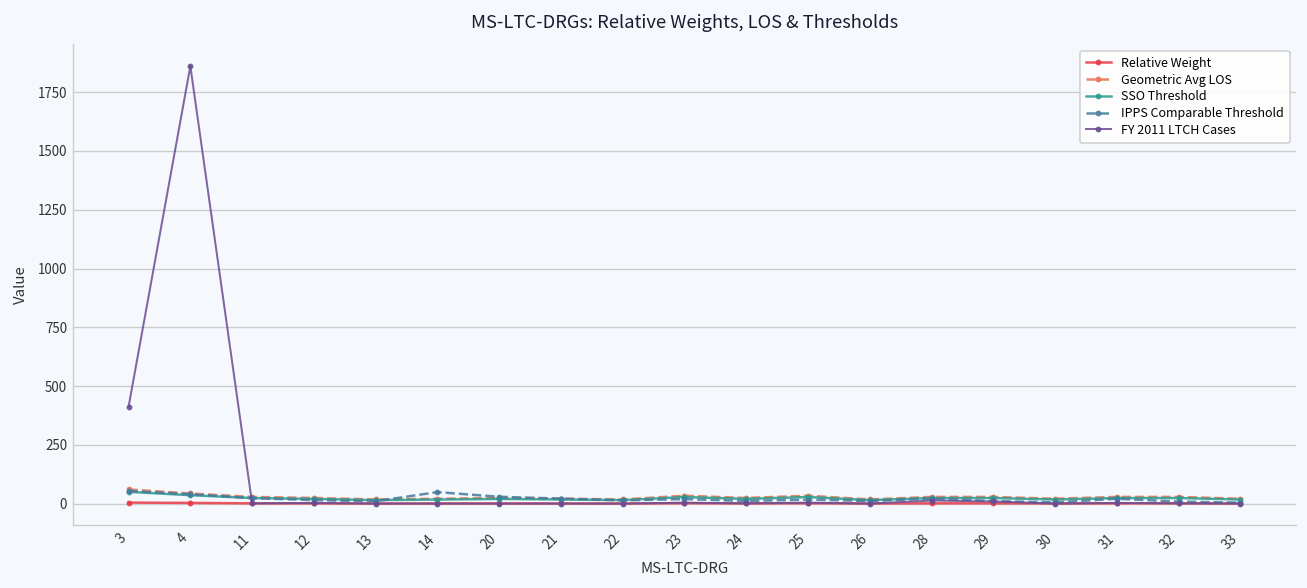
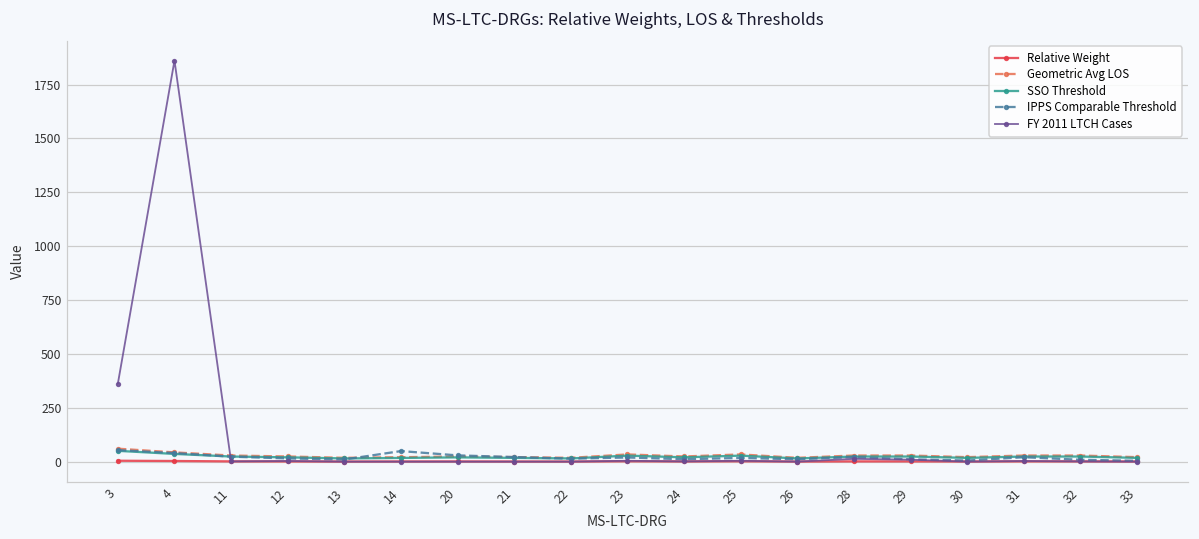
FY 2011 LTCH Cases, 3: 410 -> 360
